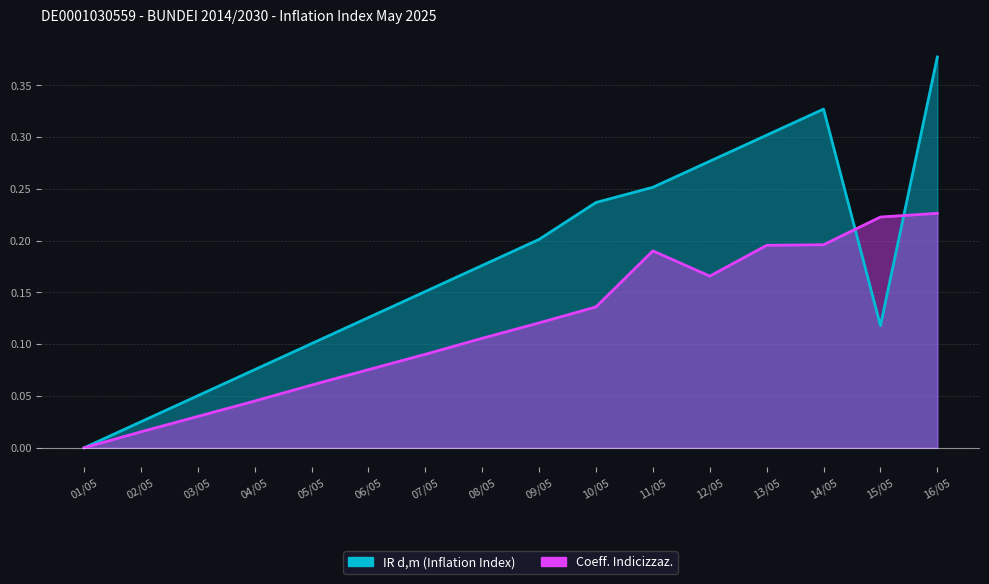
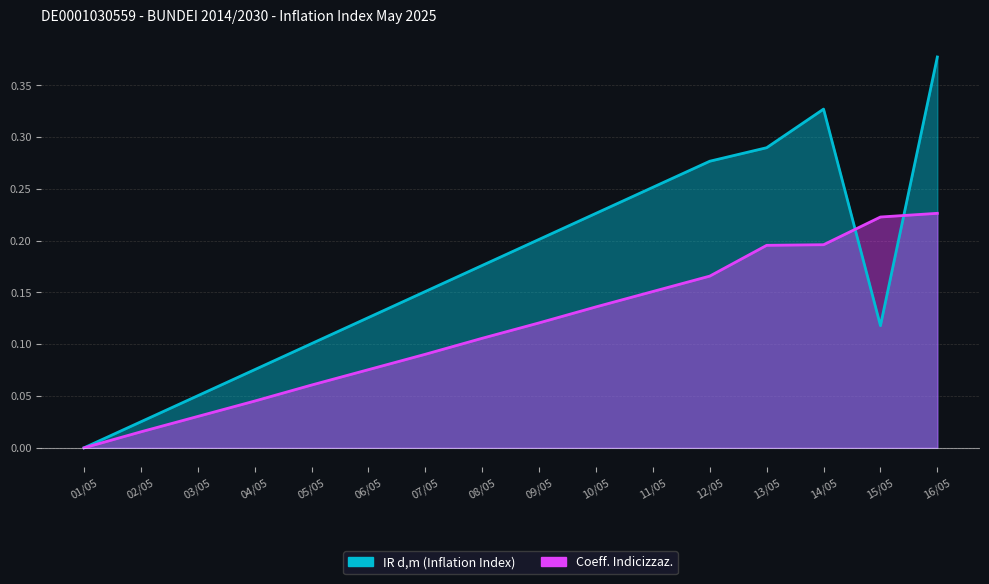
IR d,m (Inflation Index), 10/05: 0.237 -> 0.226
Coeff. Indicizzaz., 11/05: 0.190 -> 0.151
IR d,m (Inflation Index), 13/05: 0.302 -> 0.290
